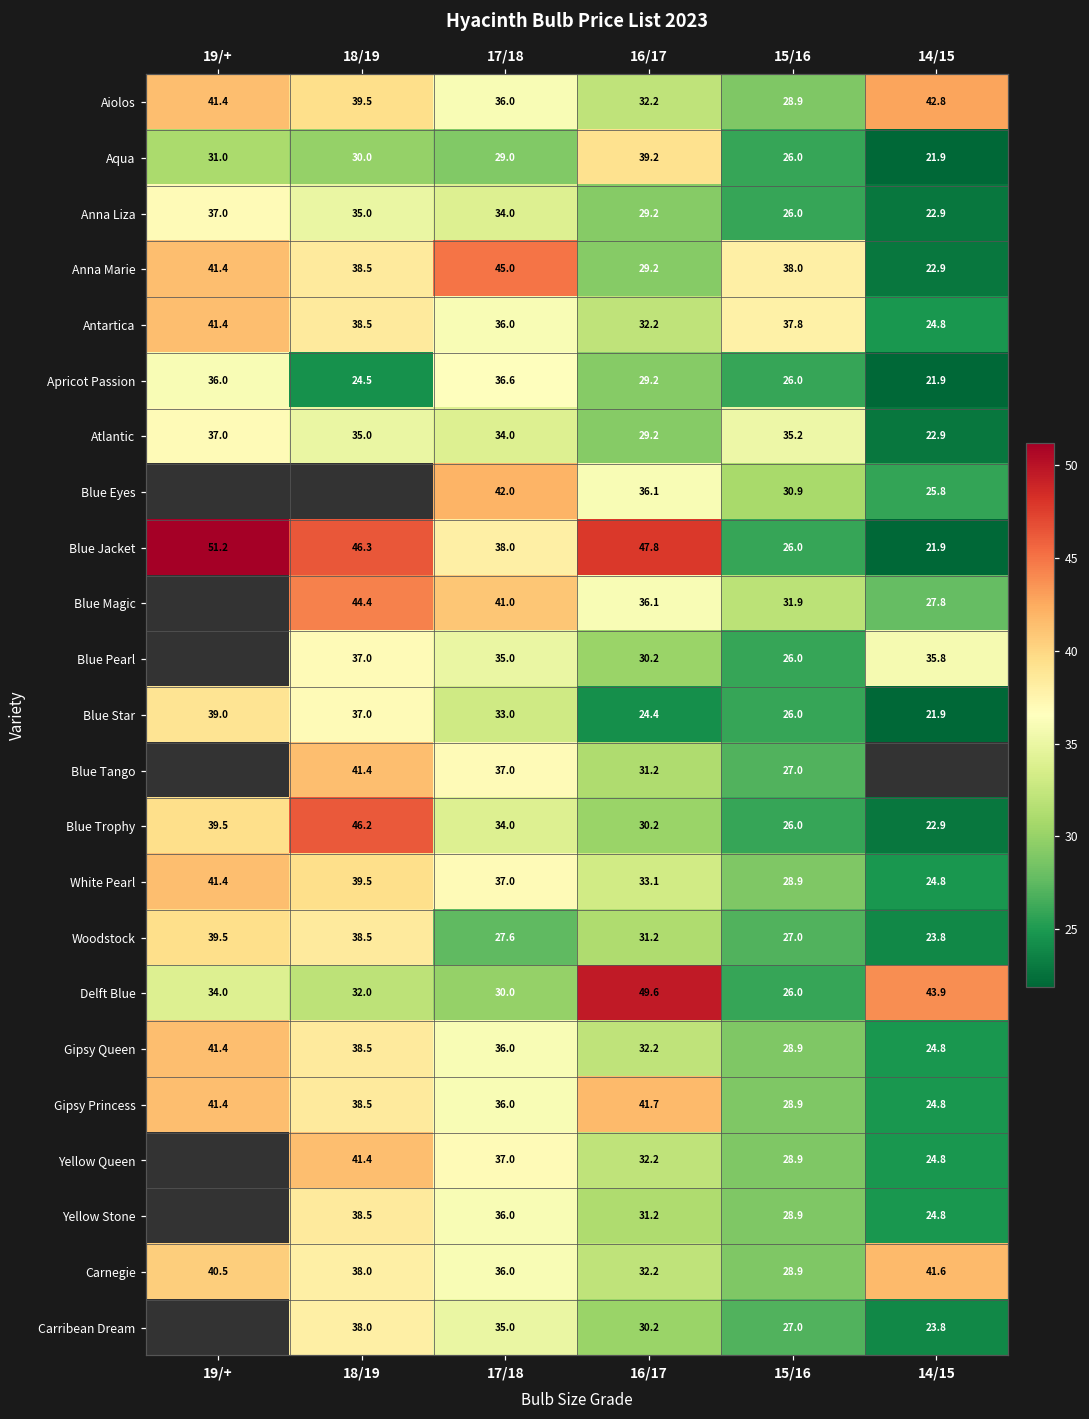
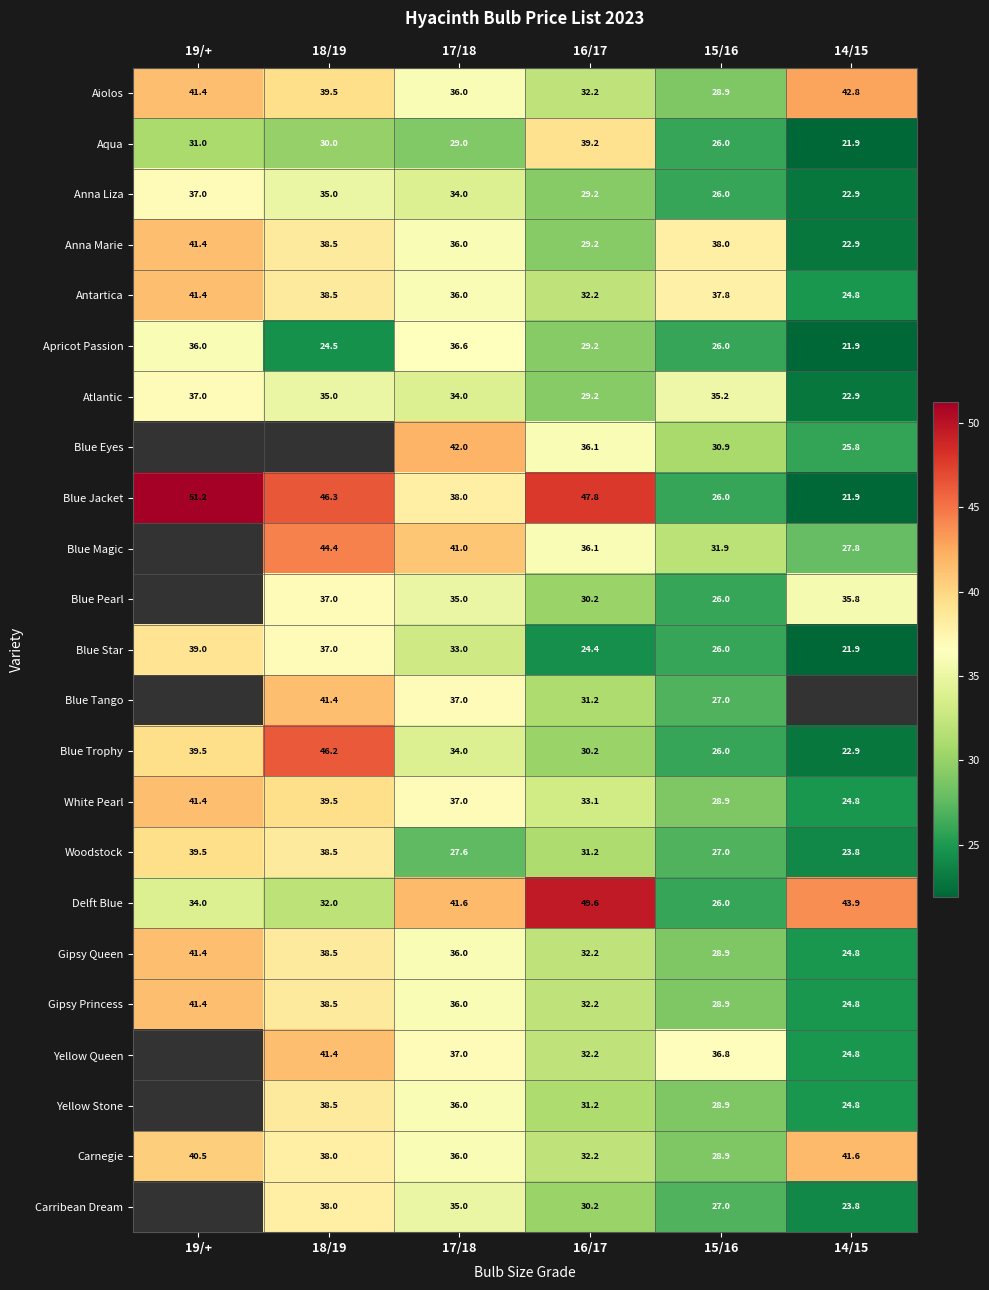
Anna Marie, 17/18: 45.0 -> 36.0
Delft Blue, 17/18: 30.0 -> 41.6
Gipsy Princess, 16/17: 41.7 -> 32.2
Yellow Queen, 15/16: 28.9 -> 36.8
